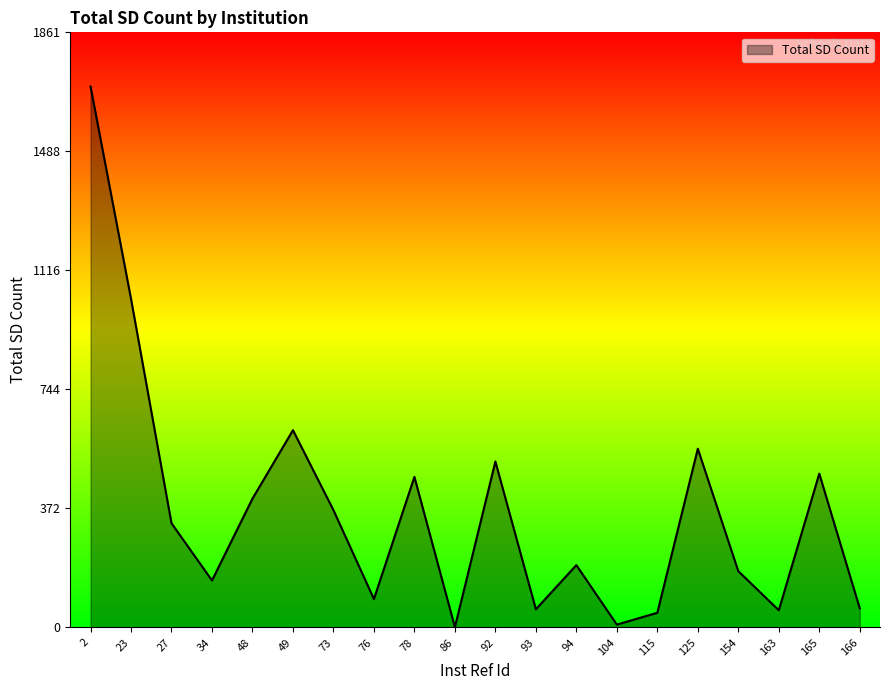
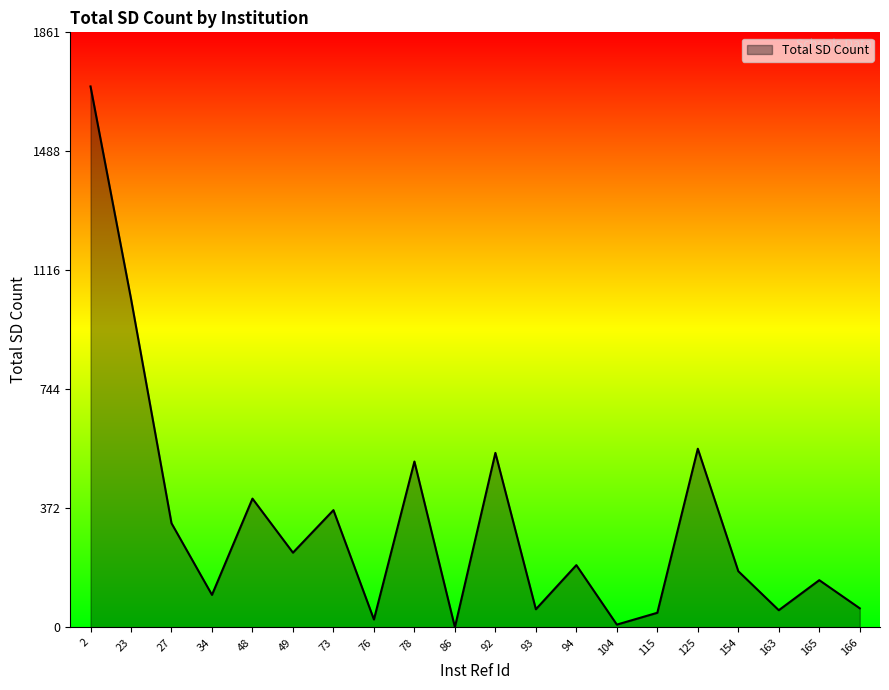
34: 150 -> 100
49: 620 -> 230
76: 90 -> 30
78: 470 -> 520
92: 520 -> 550
165: 480 -> 150
